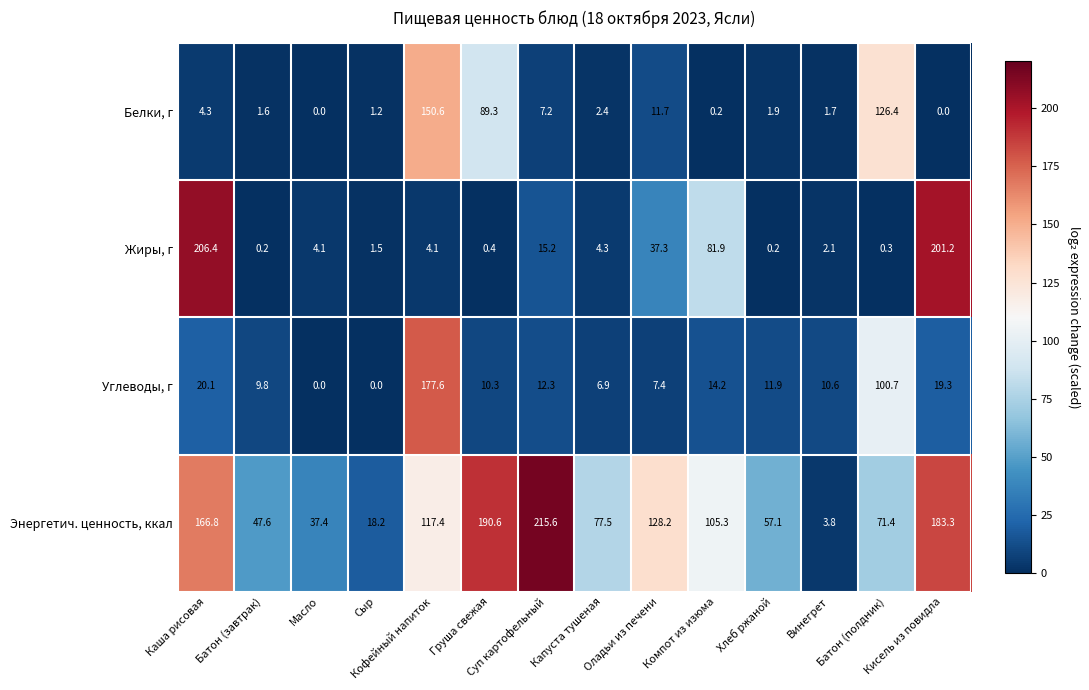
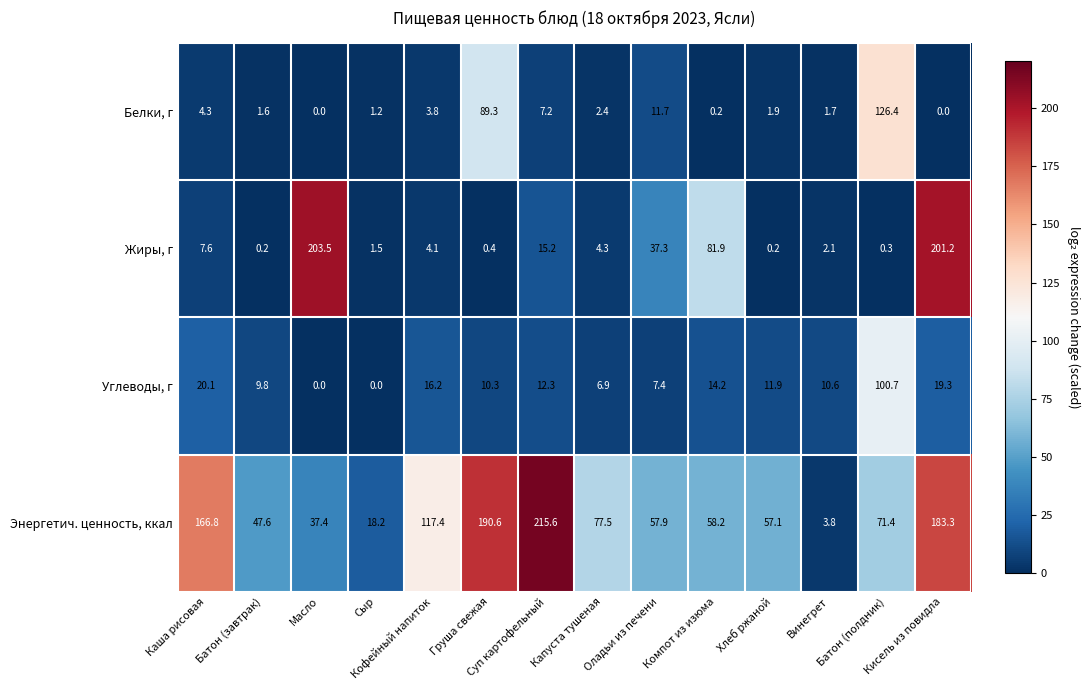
Белки, г, Кофейный напиток: 150.6 -> 3.8
Жиры, г, Каша рисовая: 206.4 -> 7.6
Жиры, г, Масло: 4.1 -> 203.5
Углеводы, г, Кофейный напиток: 177.6 -> 16.2
Энергетич. ценность, ккал, Оладьи из печени: 128.2 -> 57.9
Энергетич. ценность, ккал, Компот из изюма: 105.3 -> 58.2
